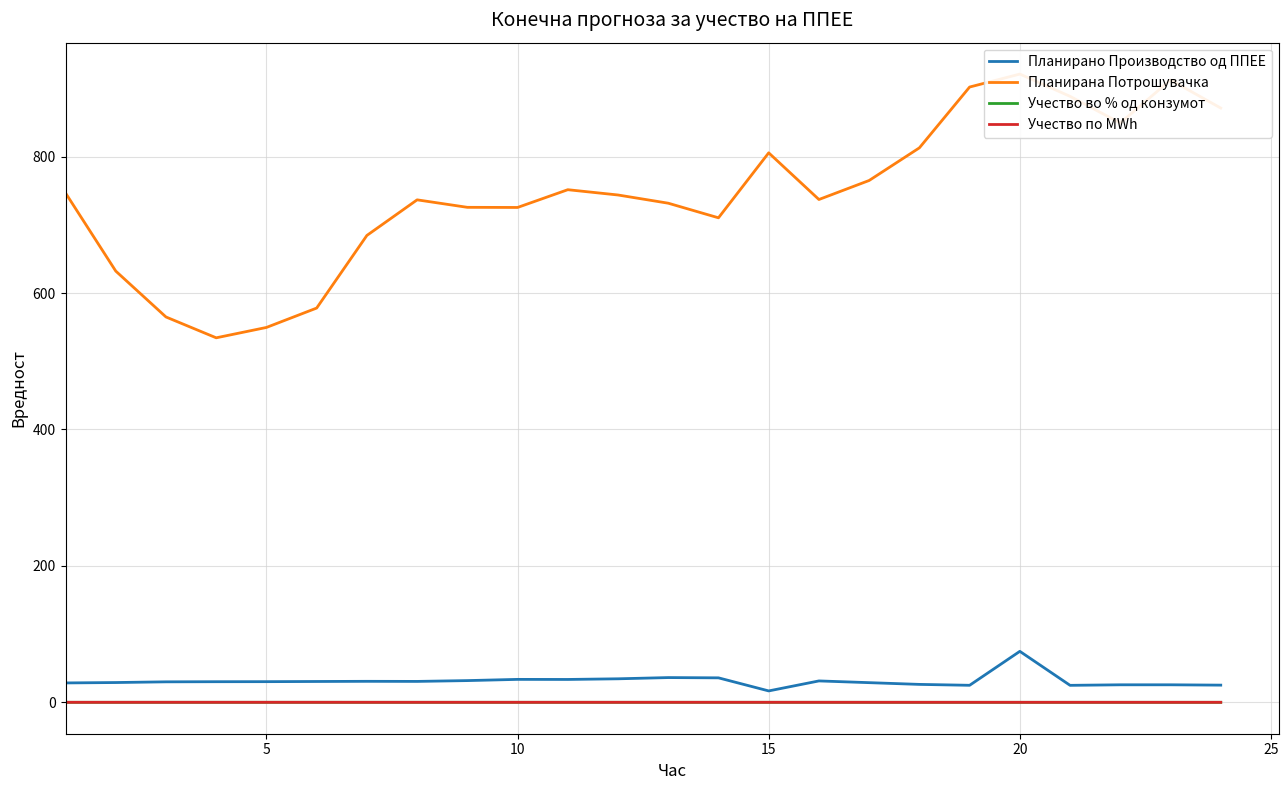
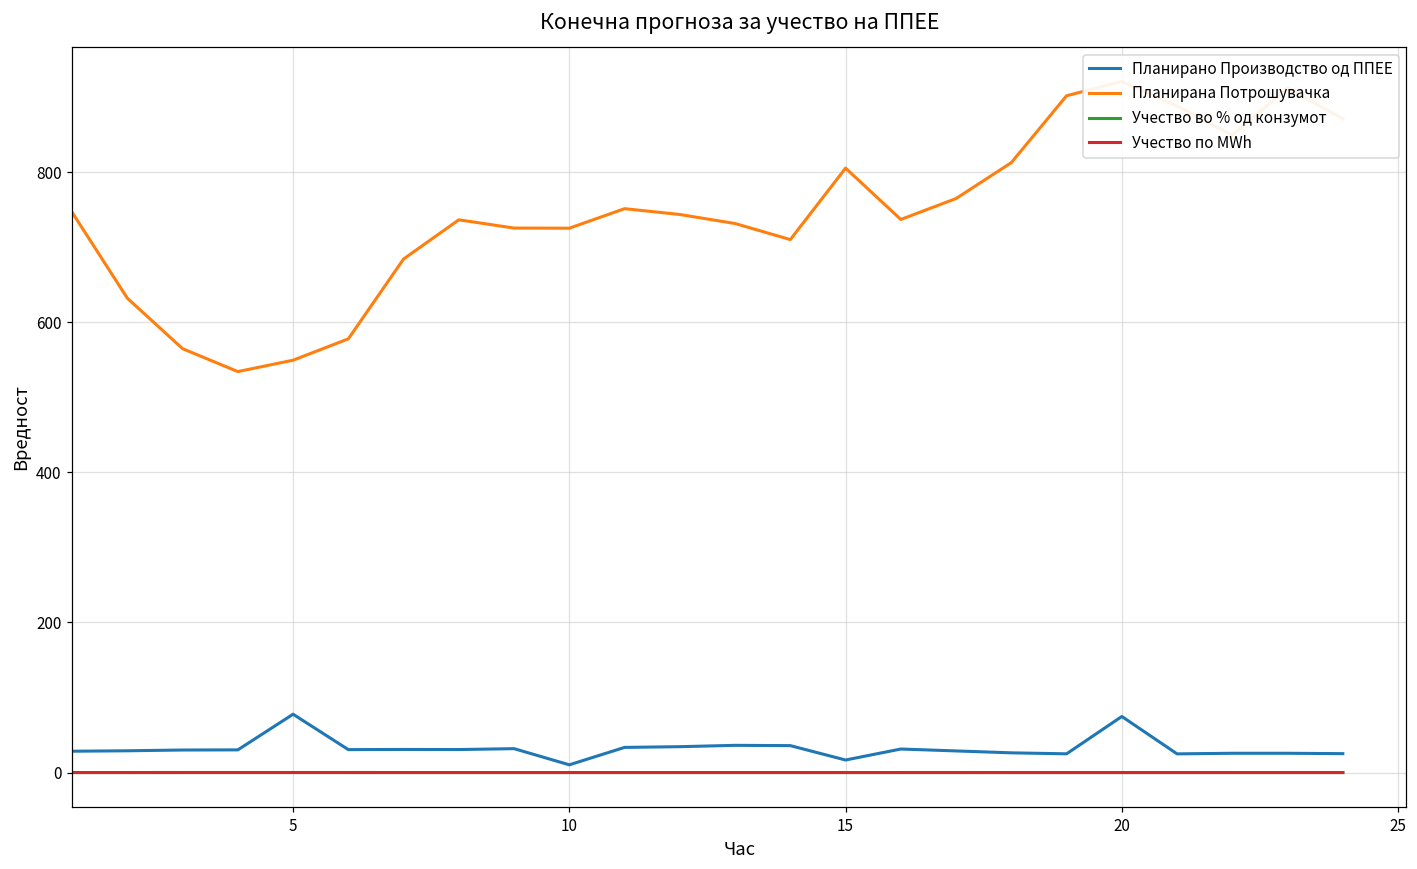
Планирано Производство од ППЕЕ, 5: 30 -> 80
Планирано Производство од ППЕЕ, 10: 30 -> 10
